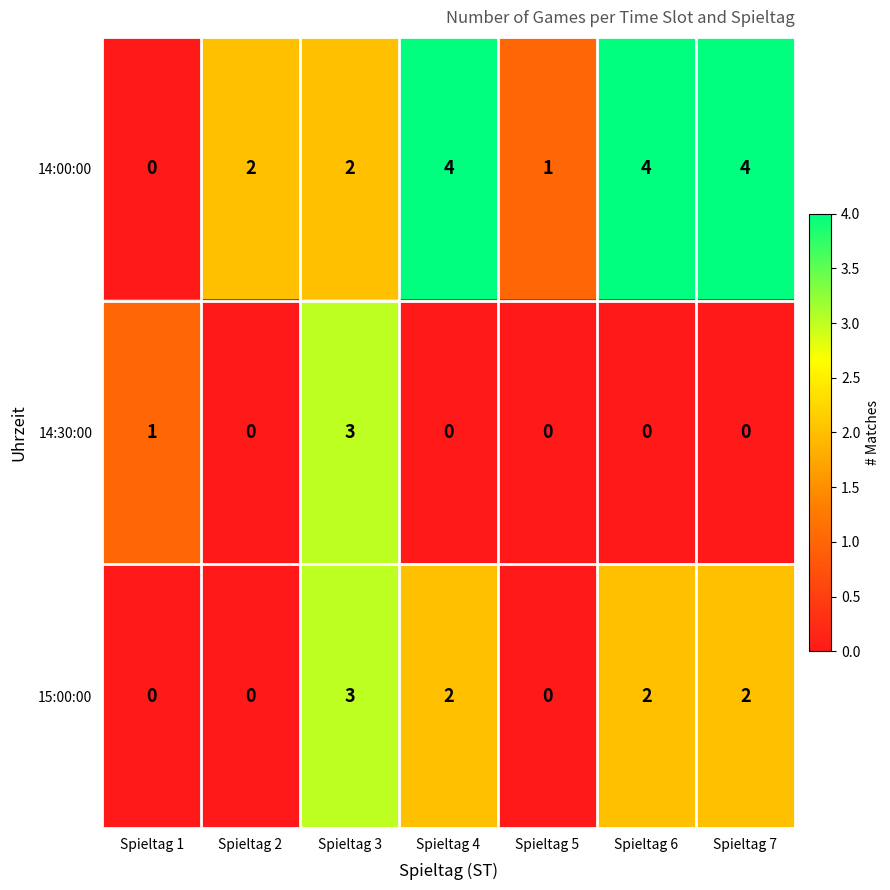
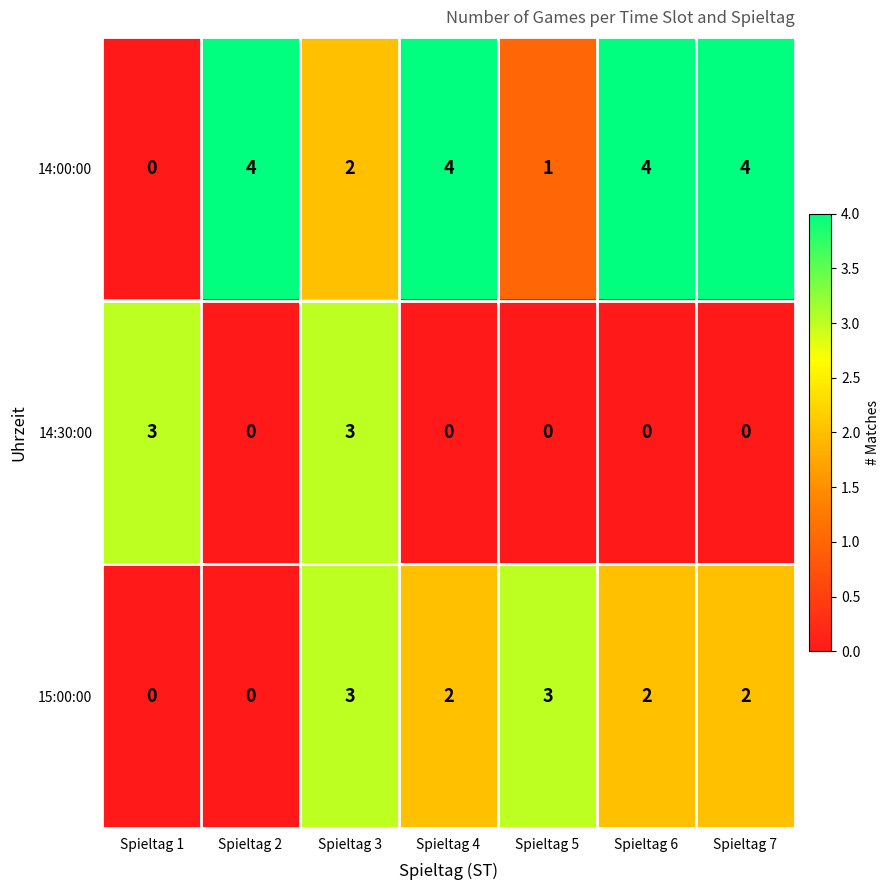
14:00:00, Spieltag 2: 2 -> 4
14:30:00, Spieltag 1: 1 -> 3
15:00:00, Spieltag 5: 0 -> 3
